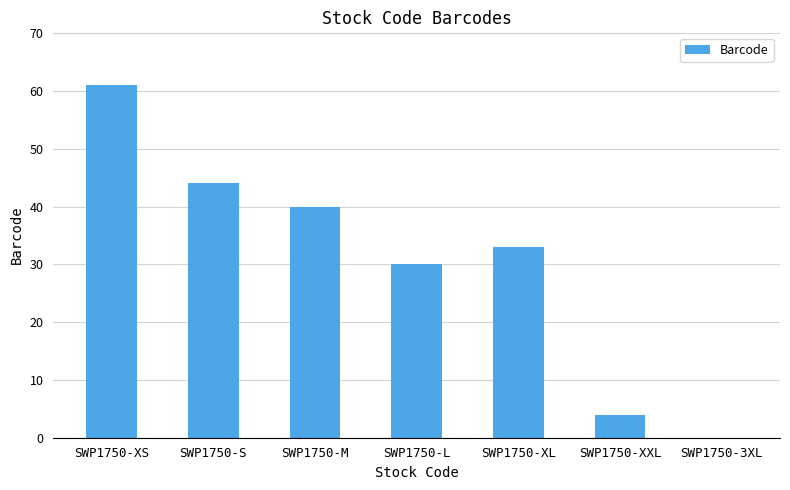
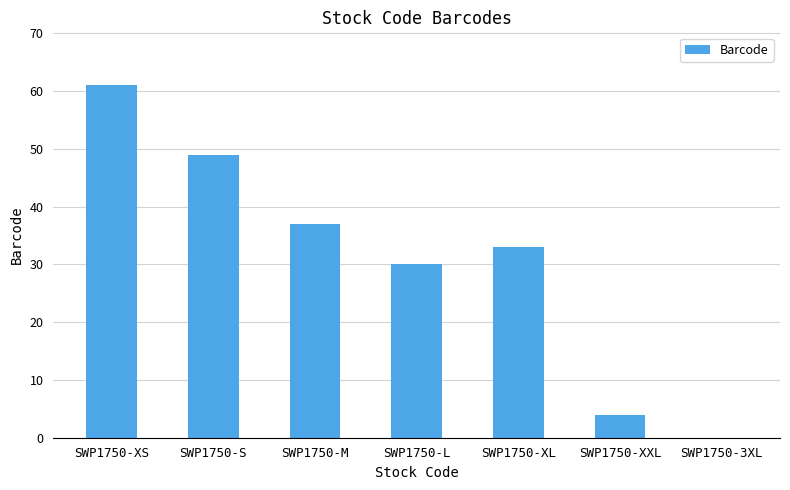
SWP1750-S: 44 -> 49
SWP1750-M: 40 -> 37
